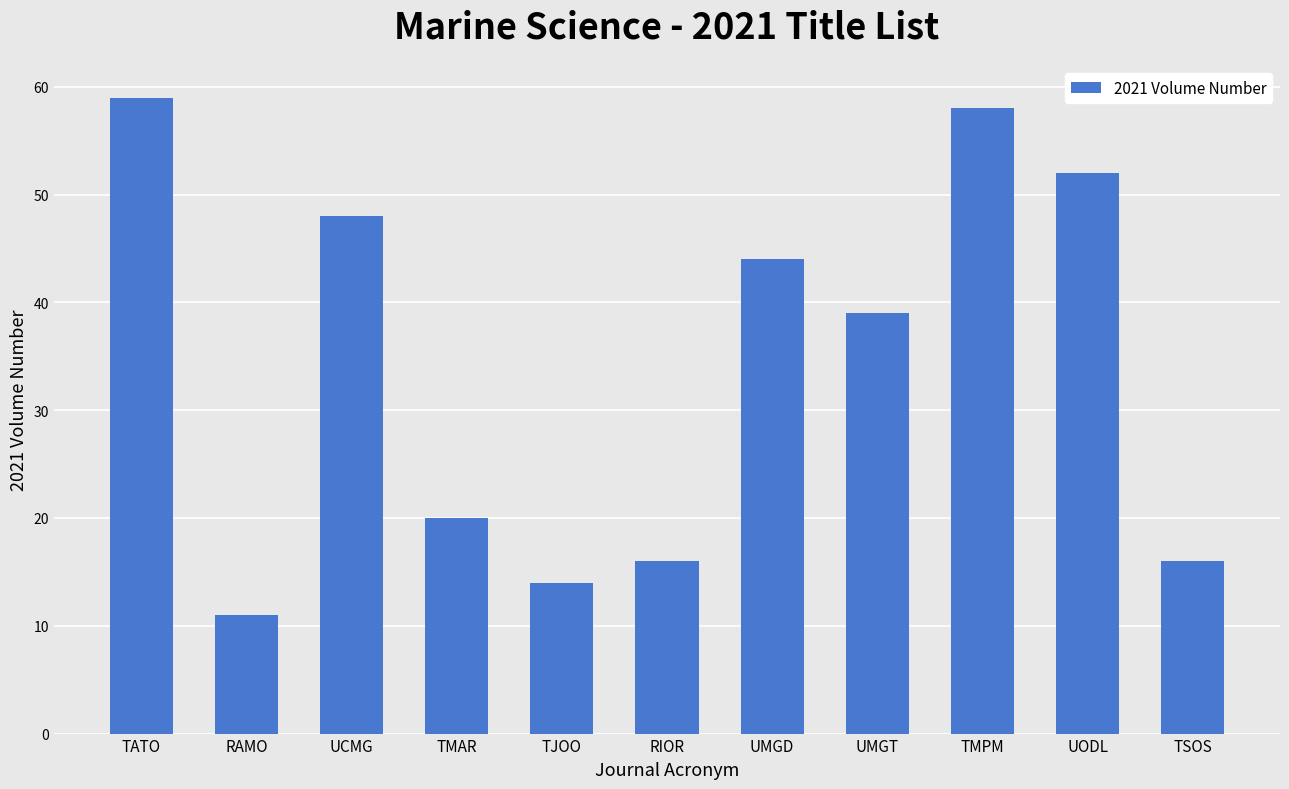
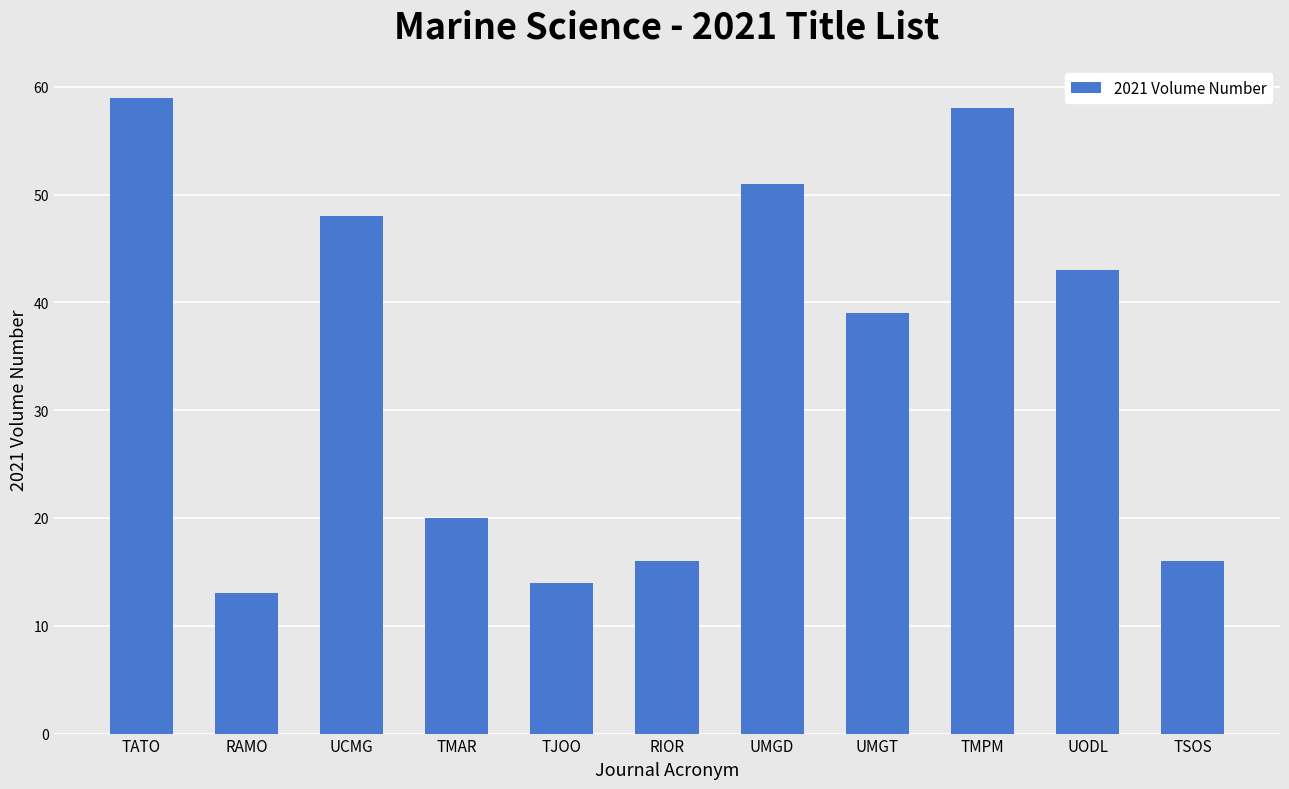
RAMO: 11 -> 13
UMGD: 44 -> 51
UODL: 52 -> 43
